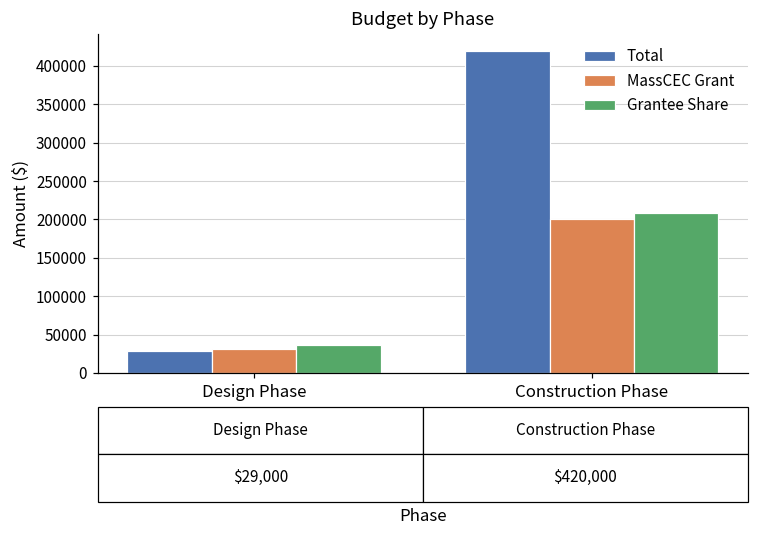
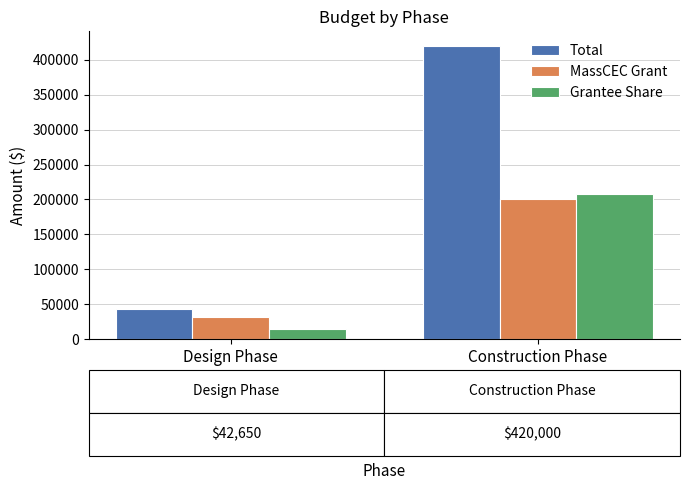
Total, Design Phase: $29,000 -> $42,650
Grantee Share, Design Phase: 40000 -> 20000
